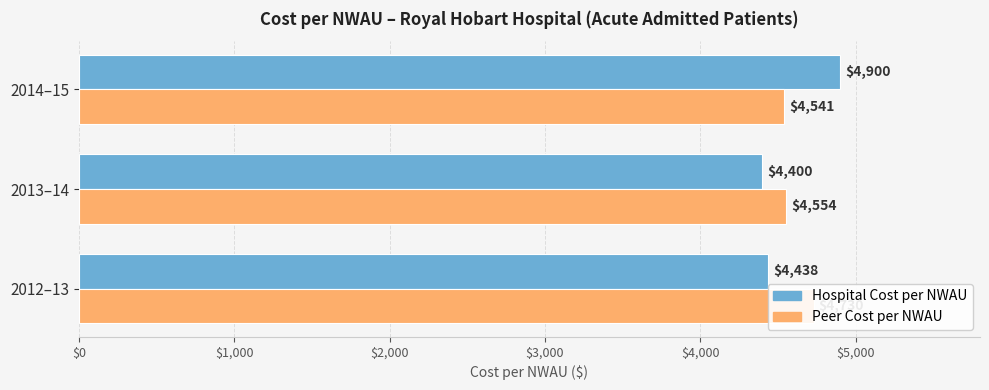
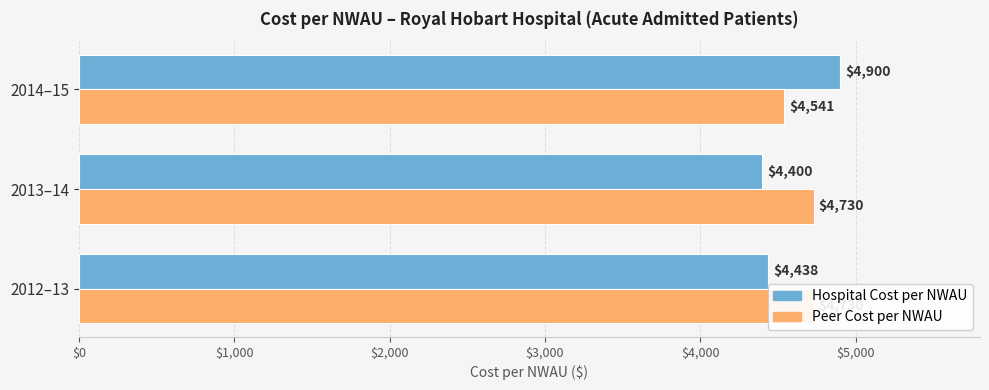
Peer Cost per NWAU, 2013–14: $4,554 -> $4,730
